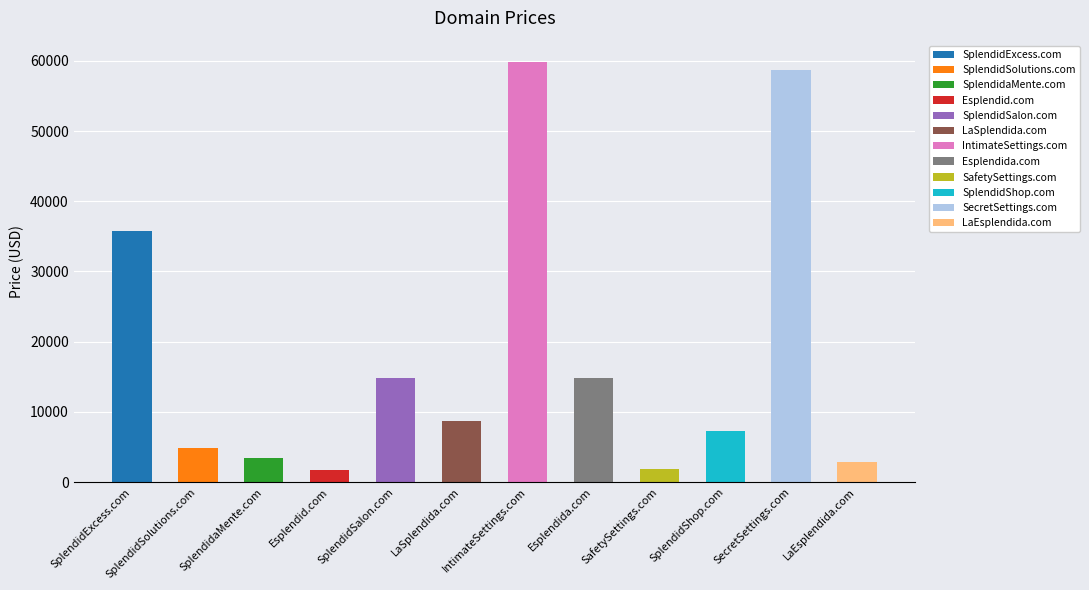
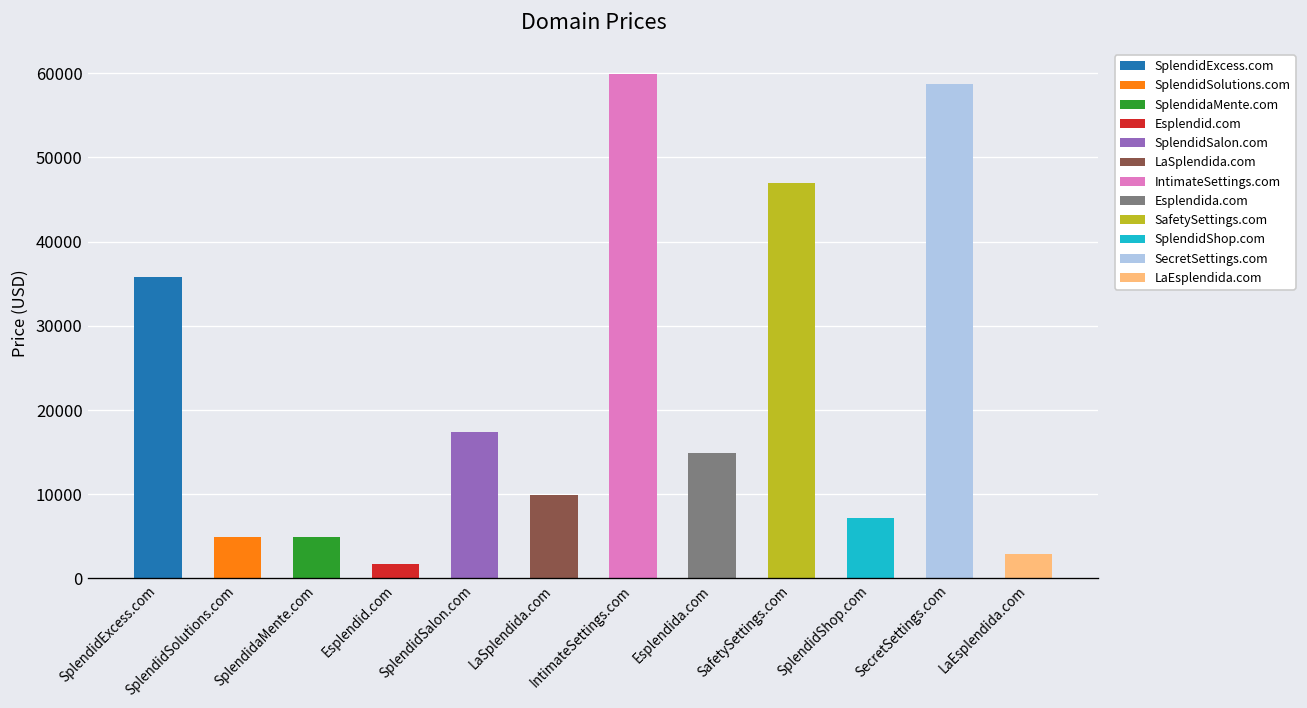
SplendidaMente.com: 3000 -> 5000
SplendidSalon.com: 15000 -> 17000
LaSplendida.com: 9000 -> 10000
SafetySettings.com: 2000 -> 47000
